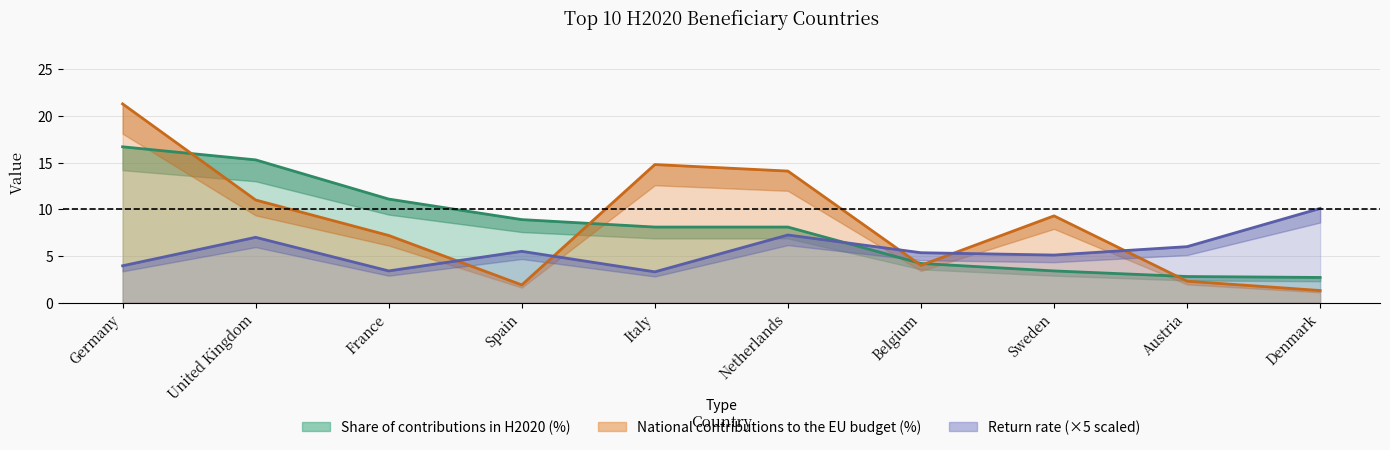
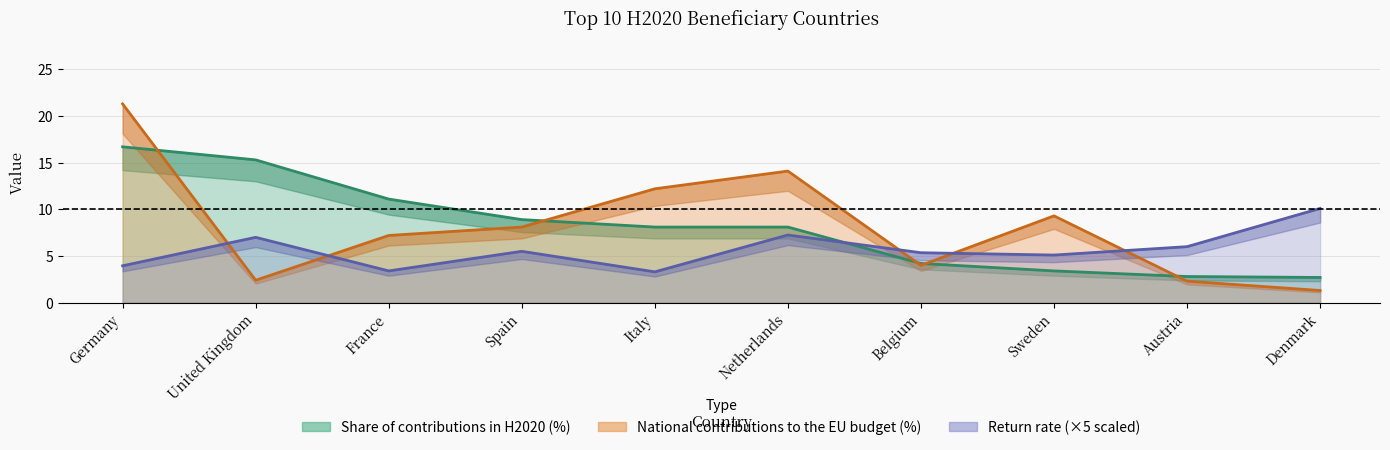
National contributions to the EU budget (%), United Kingdom: 11 -> 2
National contributions to the EU budget (%), Spain: 2 -> 8
National contributions to the EU budget (%), Italy: 15 -> 12
